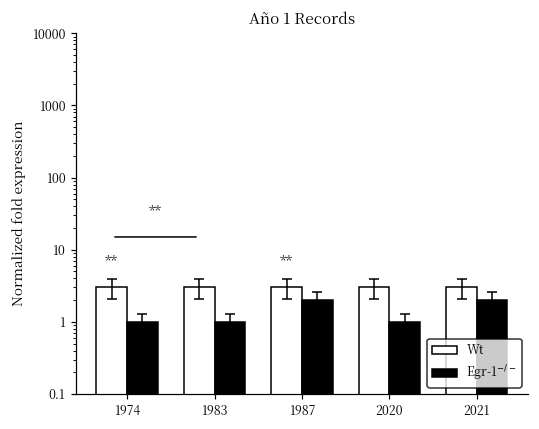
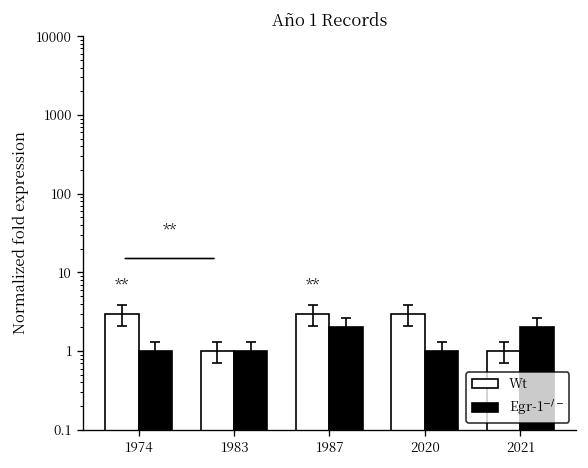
Wt, 1983: 3 -> 1
Wt, 2021: 3 -> 1
